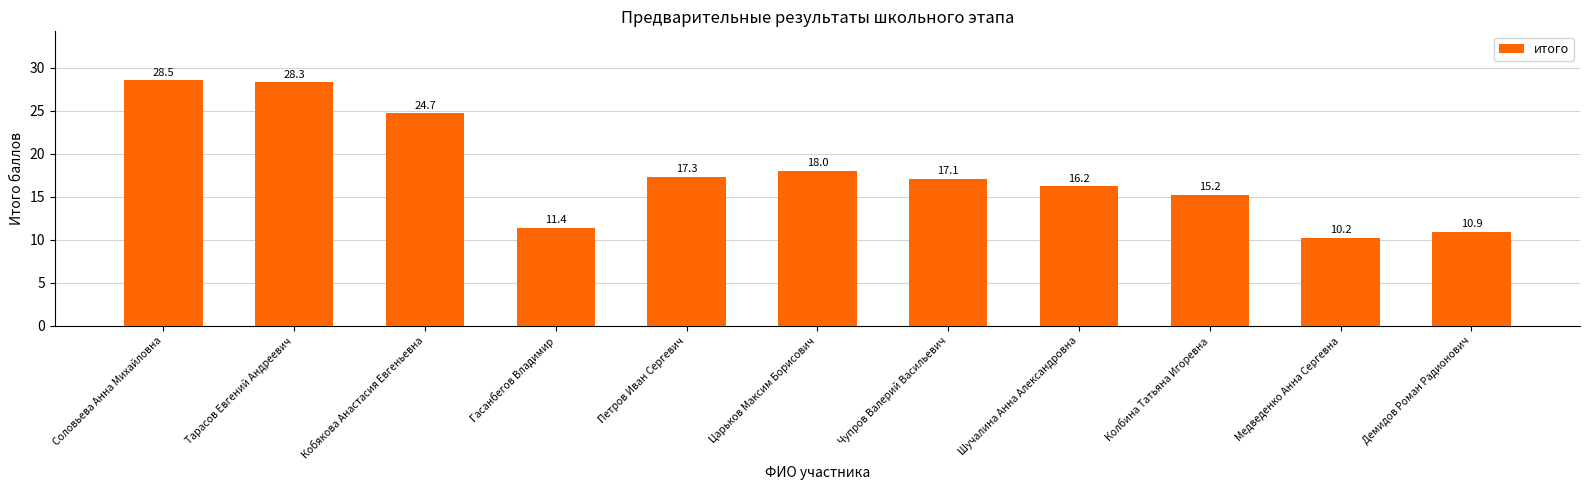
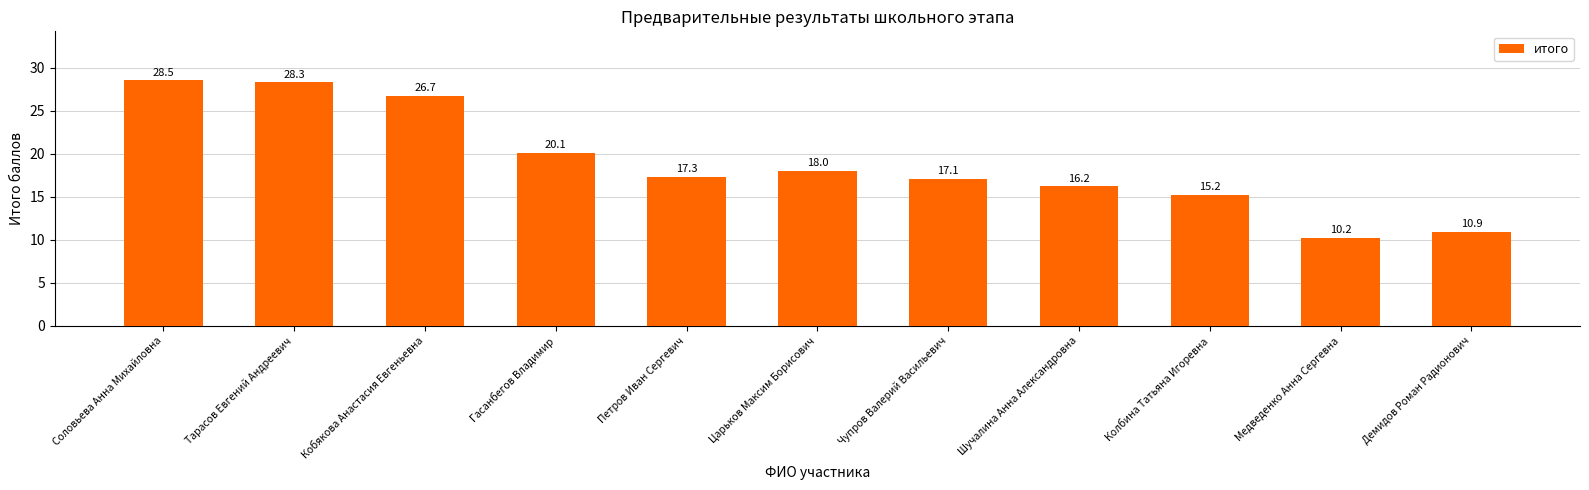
Кобякова Анастасия Евгеньевна: 24.7 -> 26.7
Гасанбегов Владимир: 11.4 -> 20.1
